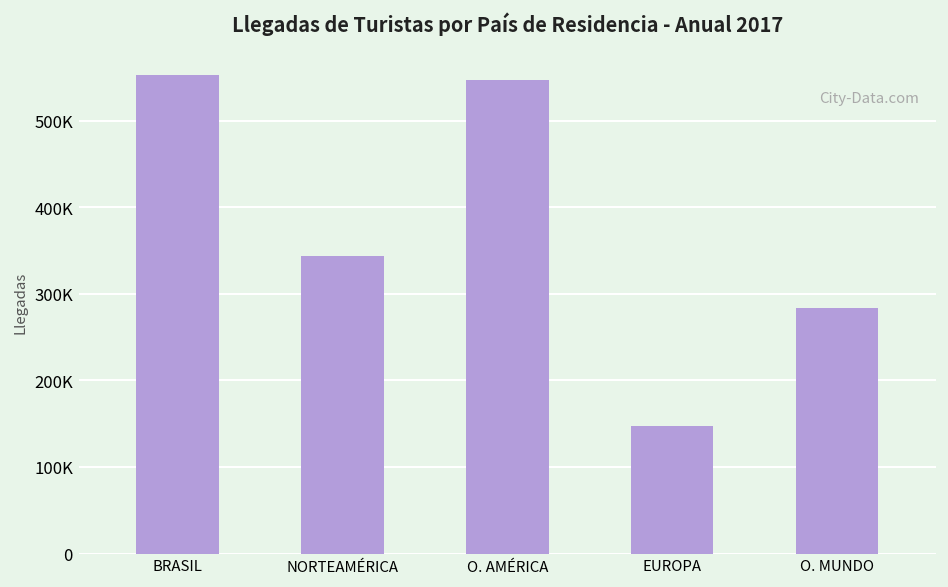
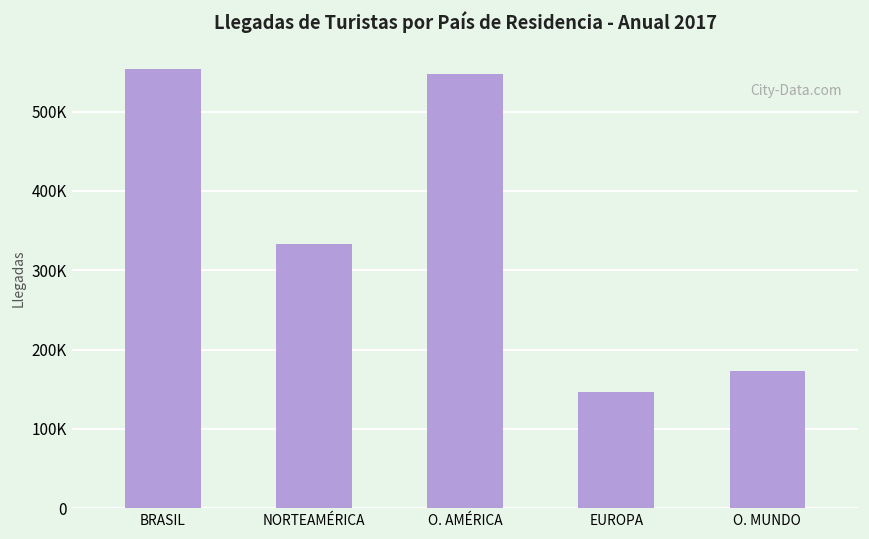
NORTEAMÉRICA: 340000 -> 330000
O. MUNDO: 280000 -> 170000
